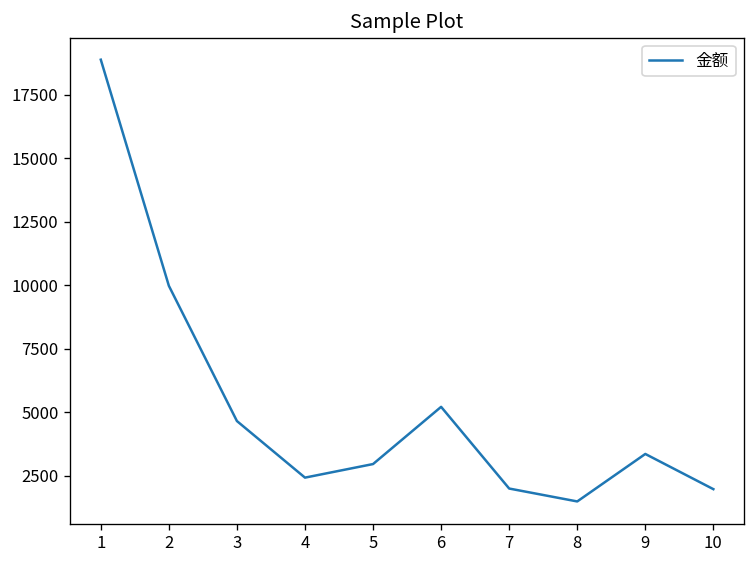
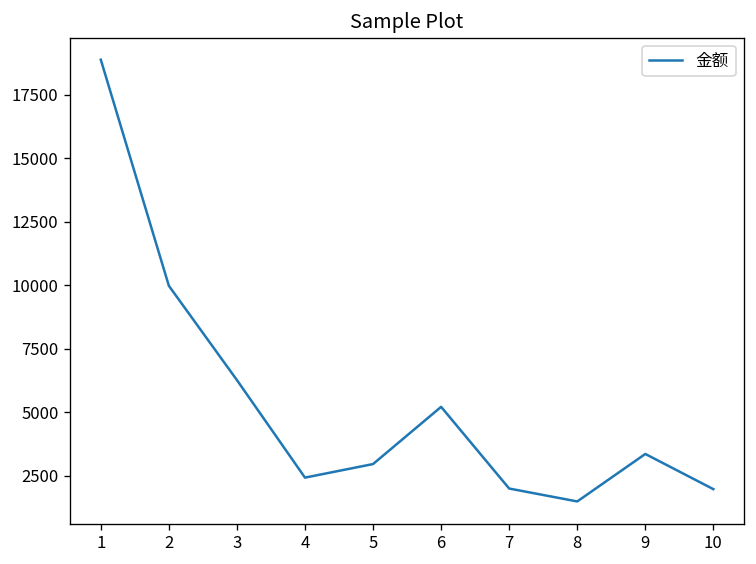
3: 4700 -> 6300
